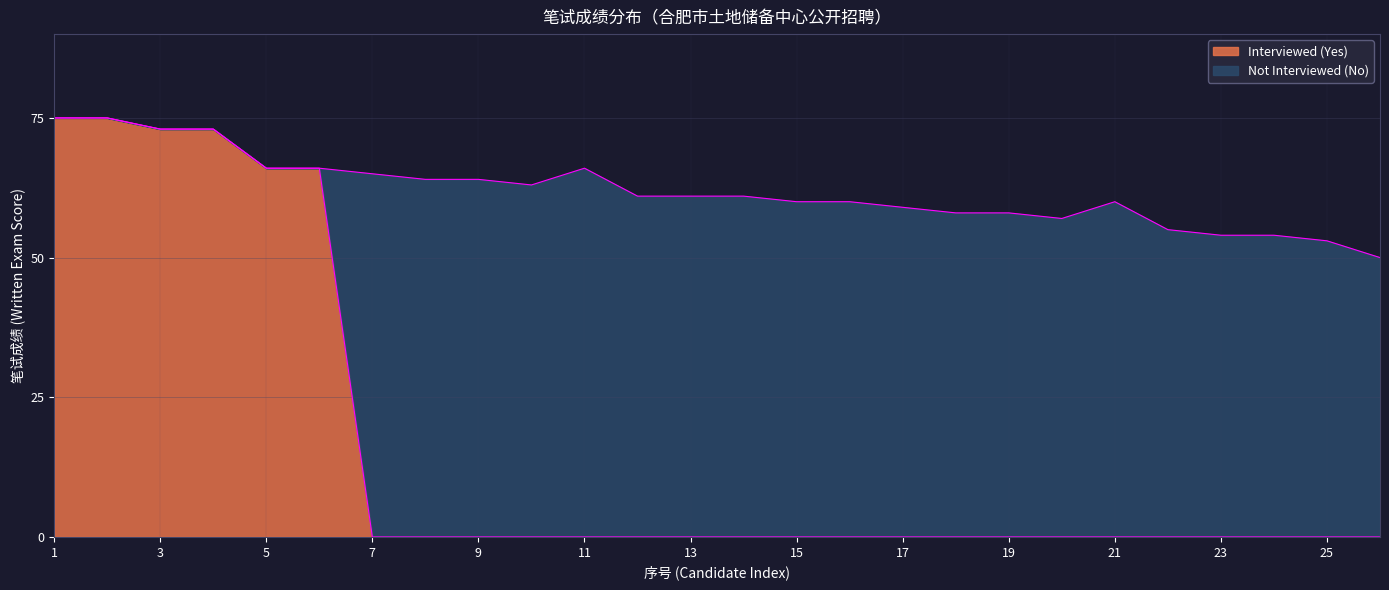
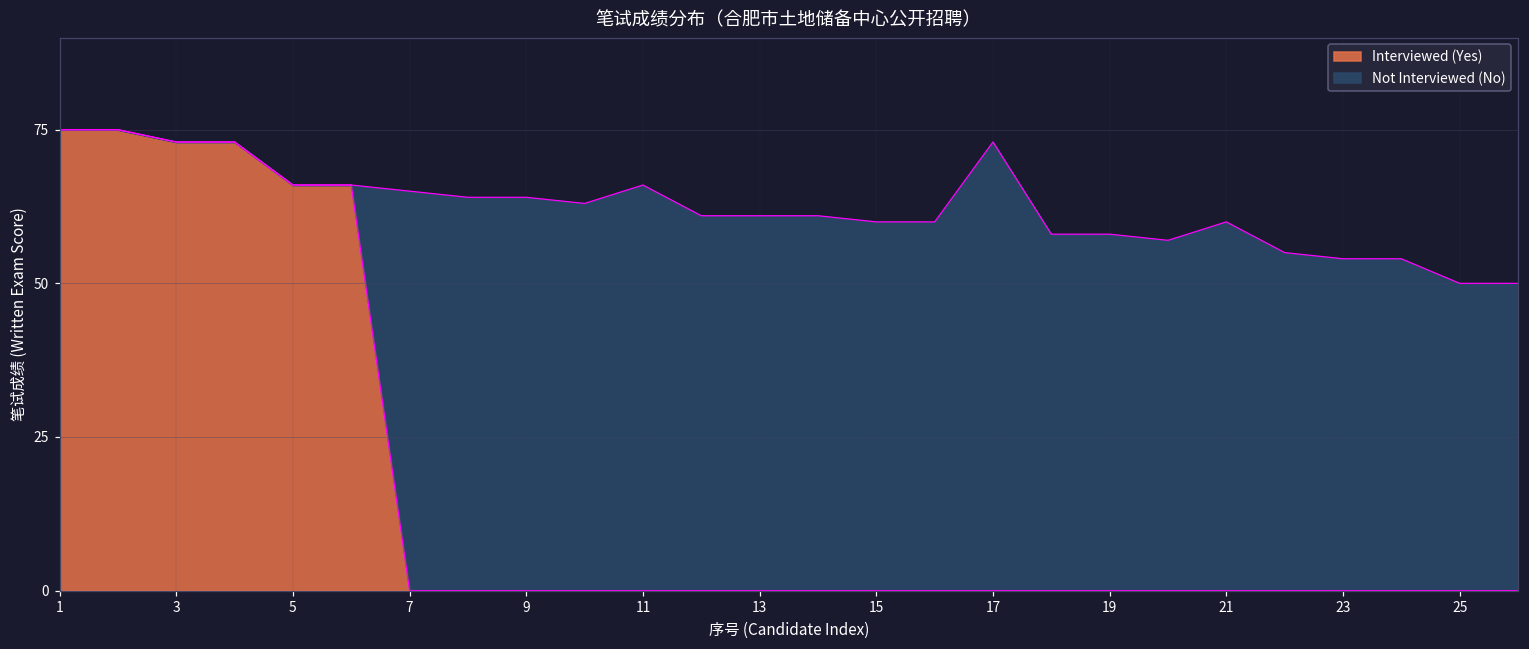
Not Interviewed (No), 17: 59 -> 73
Not Interviewed (No), 25: 53 -> 50
